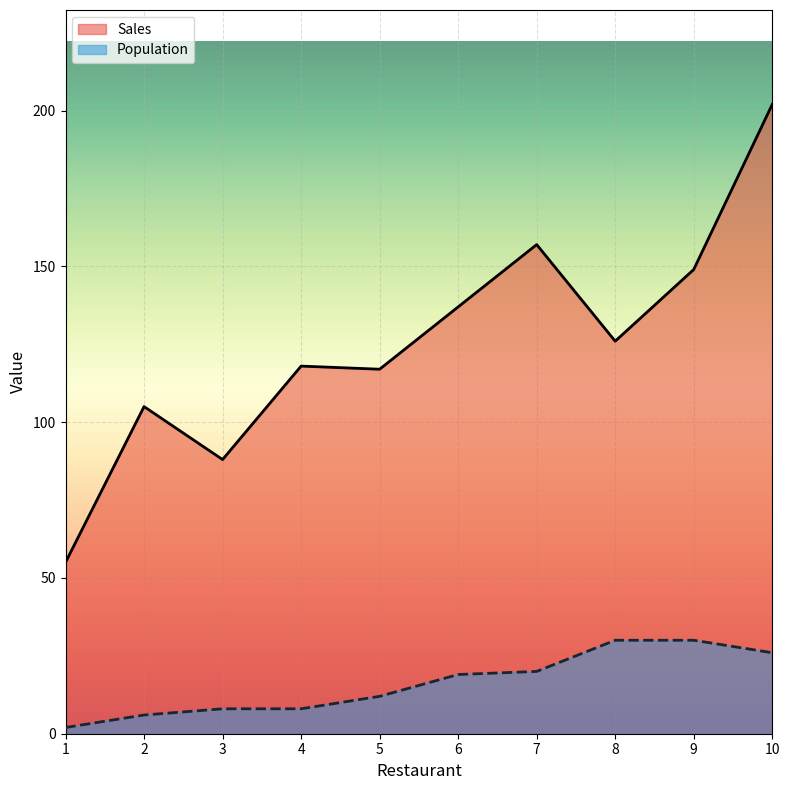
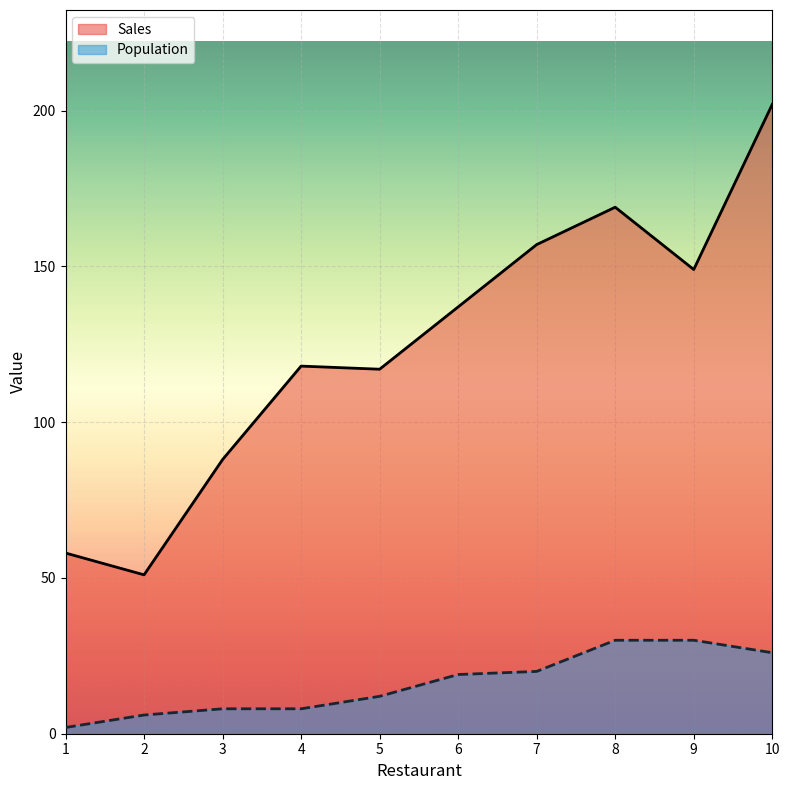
Sales, 1: 55 -> 58
Sales, 2: 105 -> 51
Sales, 8: 126 -> 169
